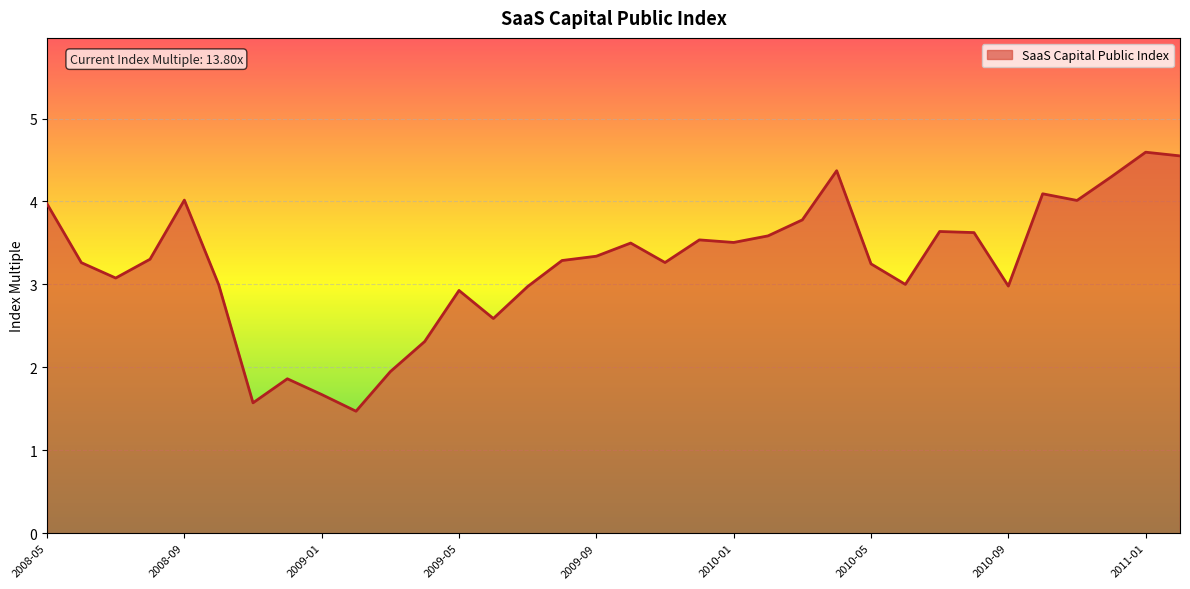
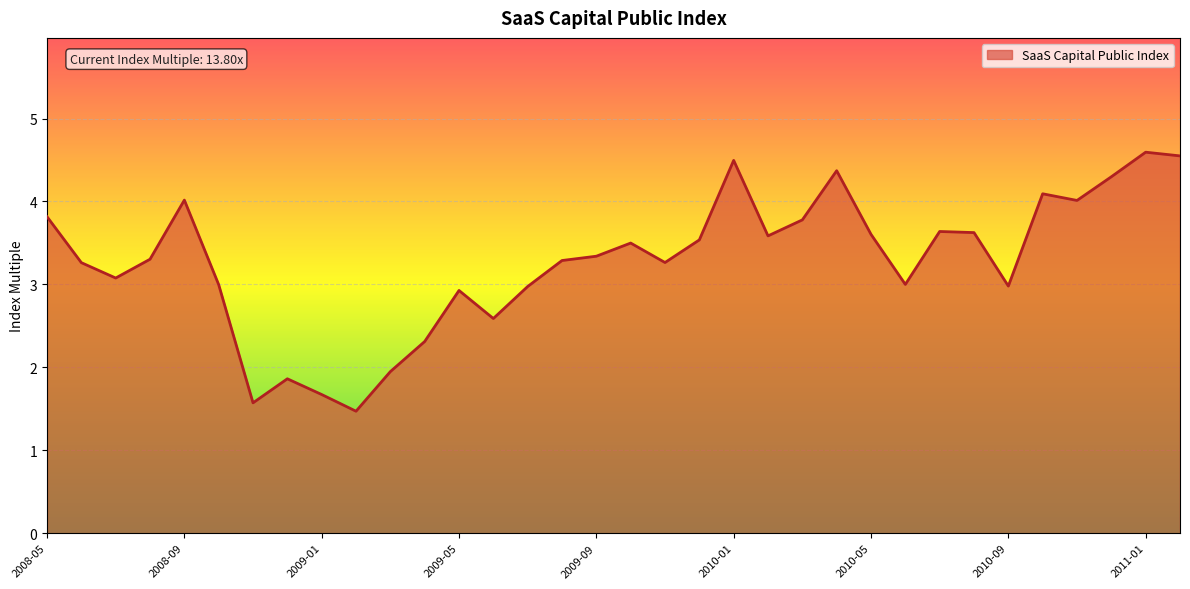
2008-05: 4.0 -> 3.8
2010-01: 3.5 -> 4.5
2010-05: 3.2 -> 3.6
